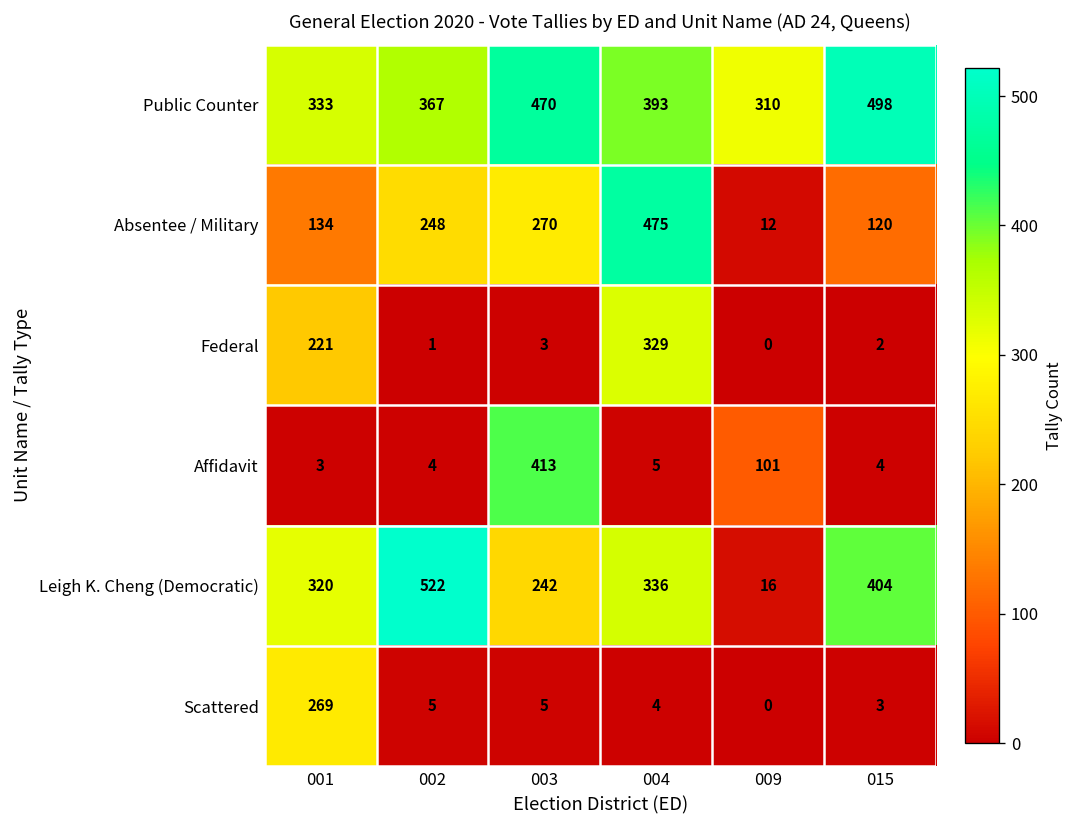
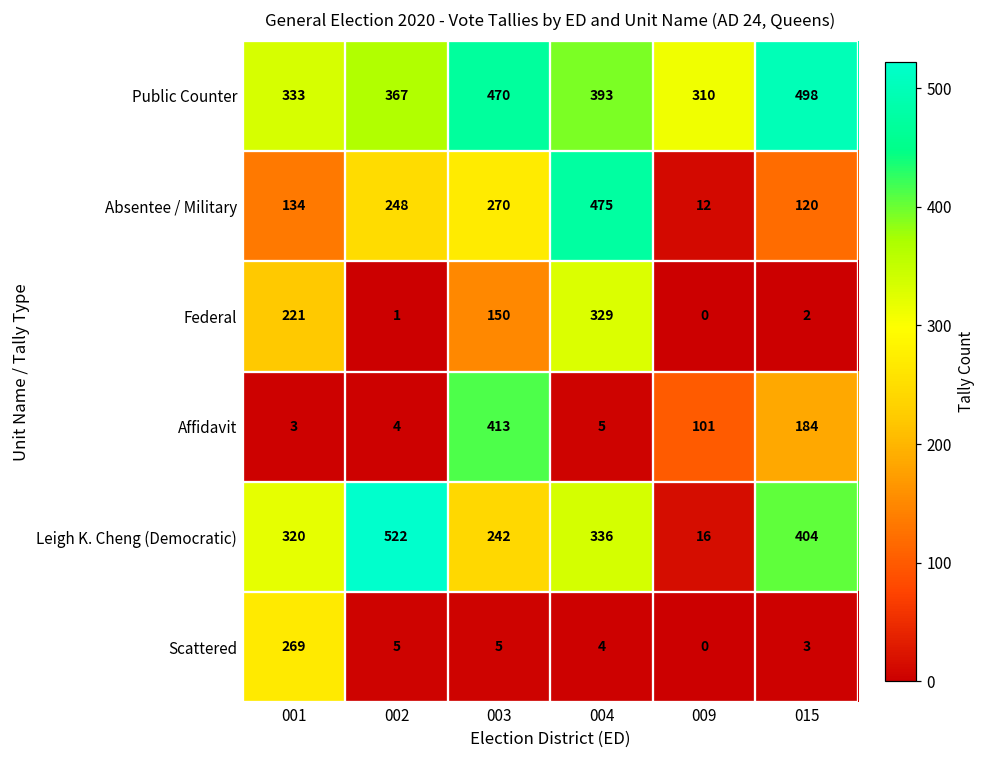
Federal, 003: 3 -> 150
Affidavit, 015: 4 -> 184
